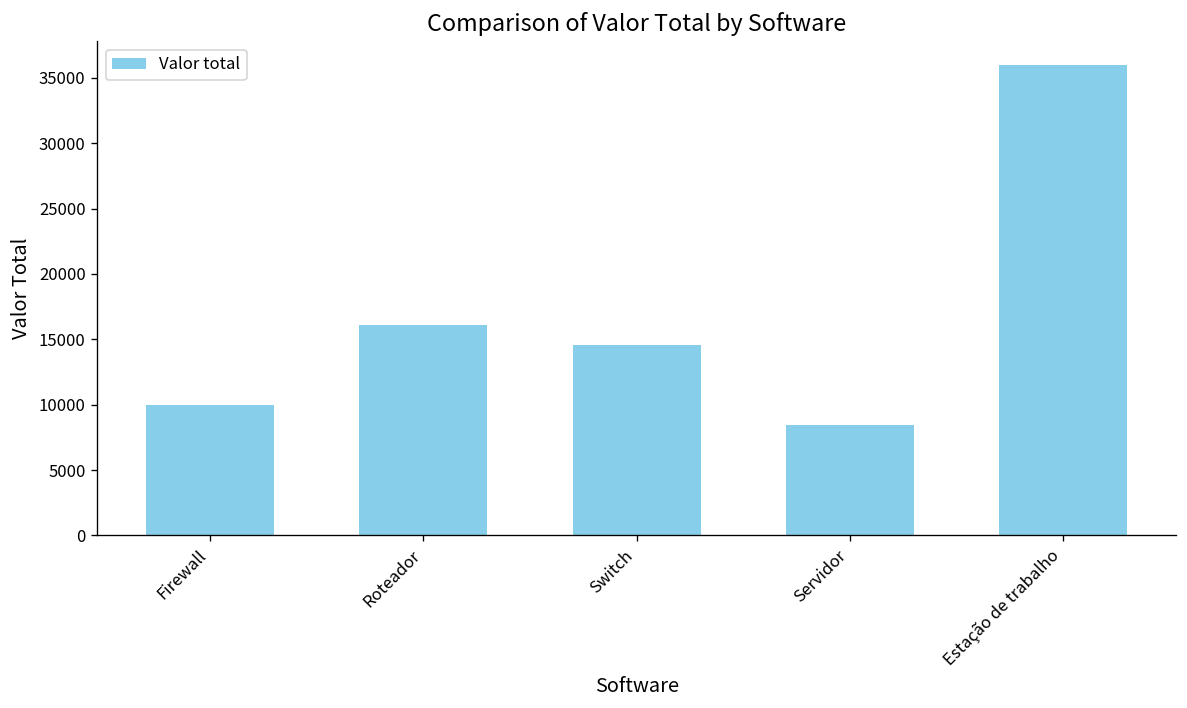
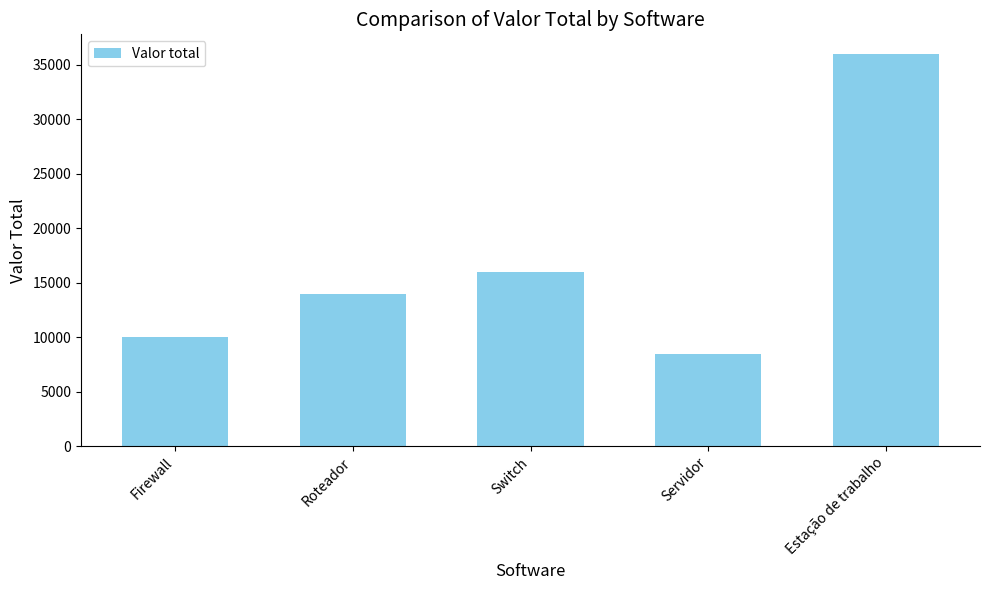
Roteador: 16100 -> 14000
Switch: 14600 -> 16000
